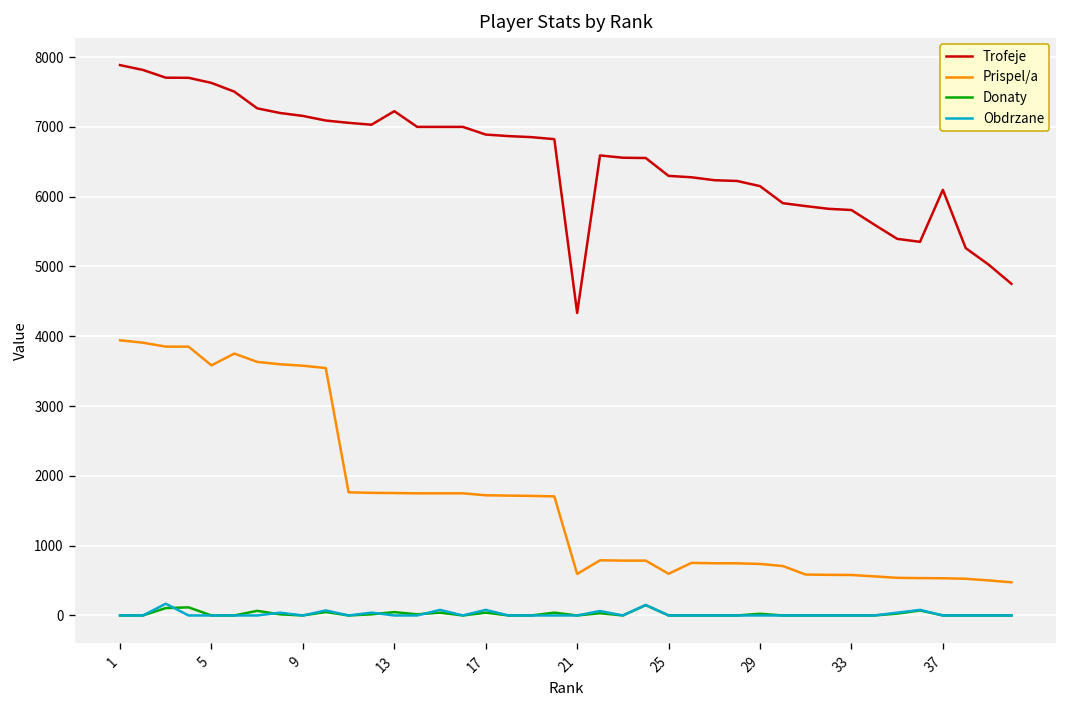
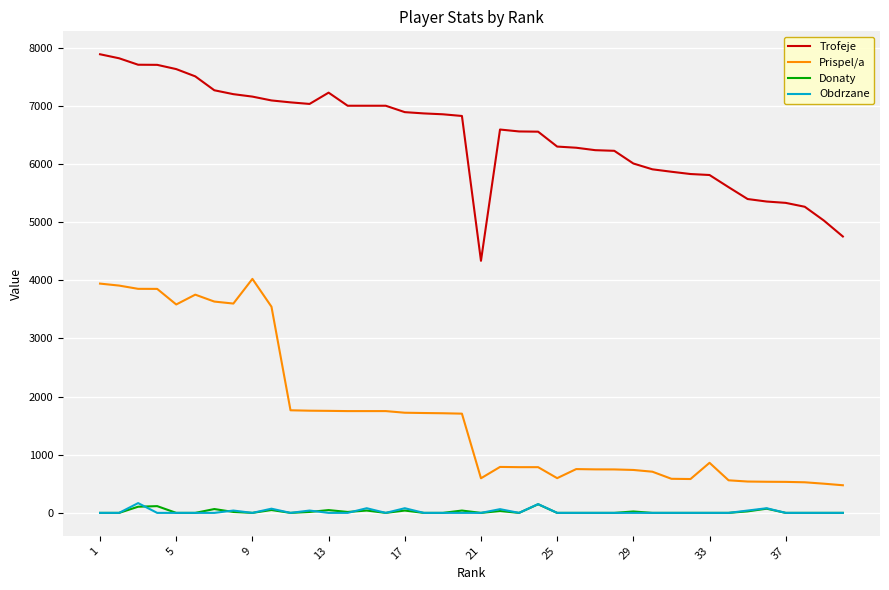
Prispel/a, 9: 3600 -> 4000
Trofeje, 29: 6200 -> 6000
Prispel/a, 33: 600 -> 900
Trofeje, 37: 6100 -> 5300
